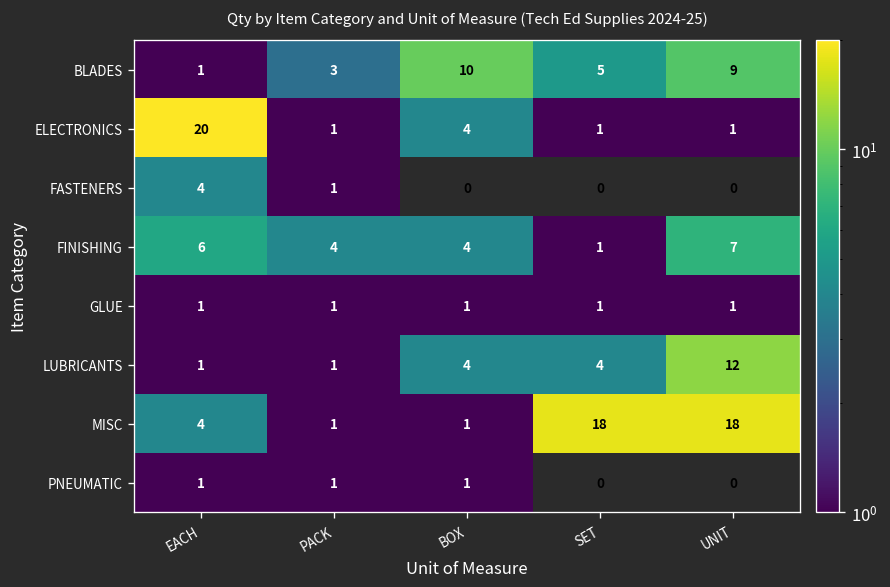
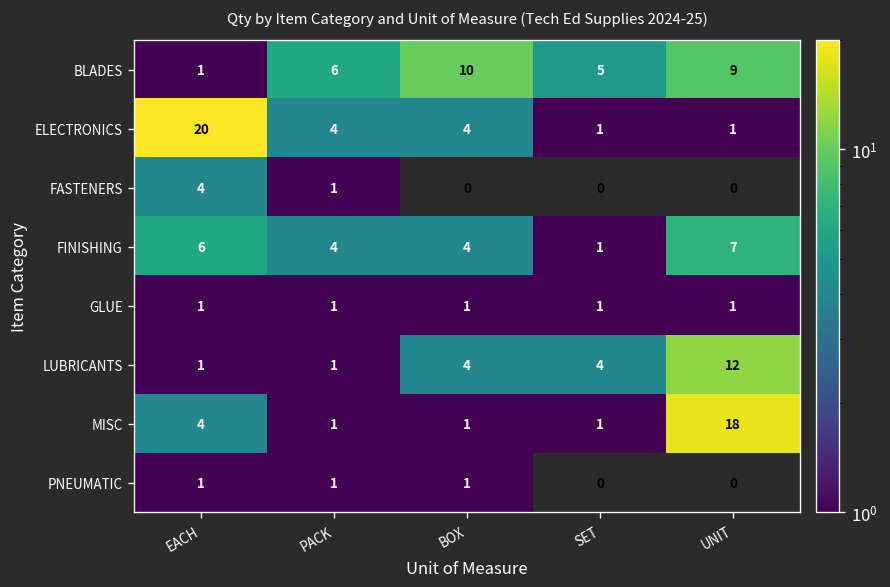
BLADES, PACK: 3 -> 6
ELECTRONICS, PACK: 1 -> 4
MISC, SET: 18 -> 1
